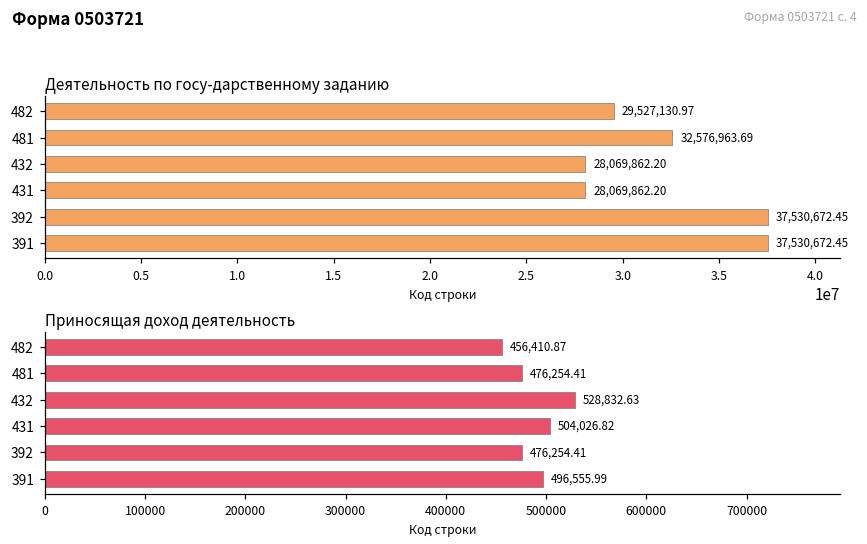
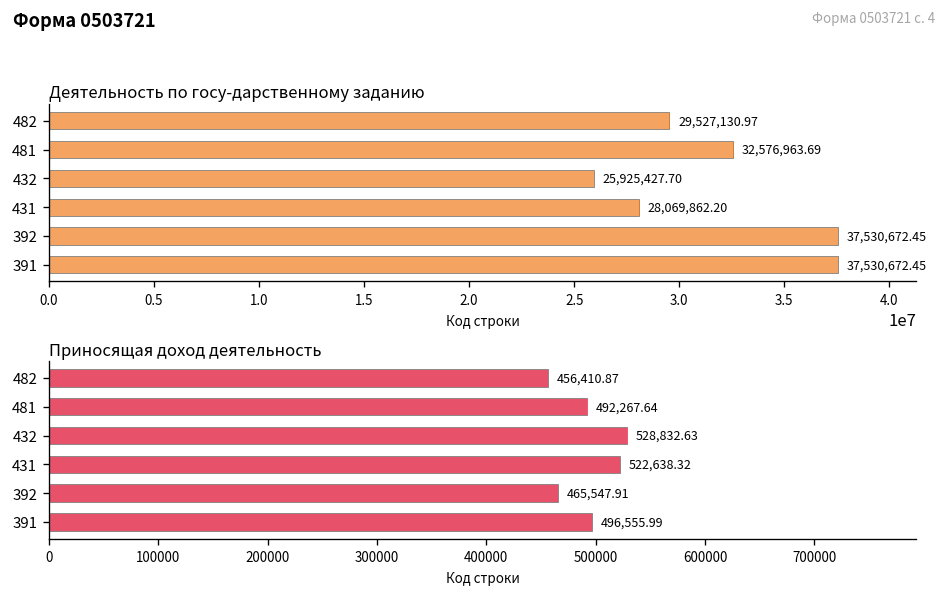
Деятельность по госу-дарственному заданию, 432: 28,069,862.20 -> 25,925,427.70
Приносящая доход деятельность, 481: 476,254.41 -> 492,267.64
Приносящая доход деятельность, 431: 504,026.82 -> 522,638.32
Приносящая доход деятельность, 392: 476,254.41 -> 465,547.91
